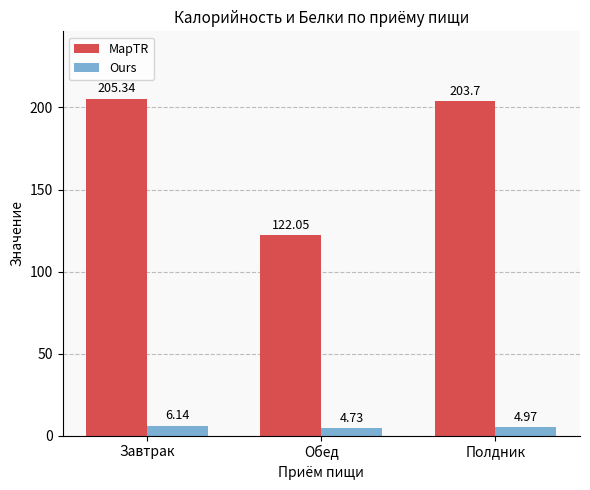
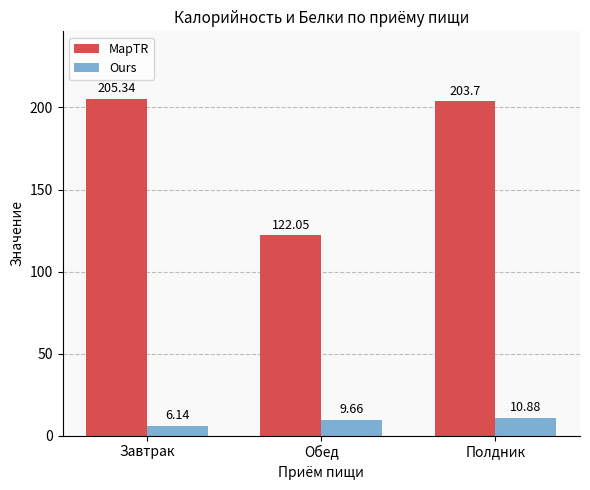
Ours, Обед: 4.73 -> 9.66
Ours, Полдник: 4.97 -> 10.88
